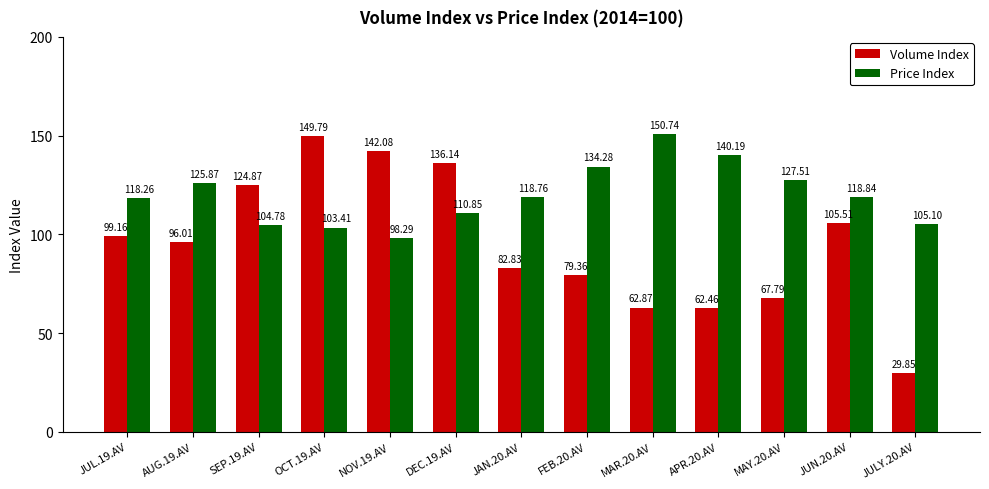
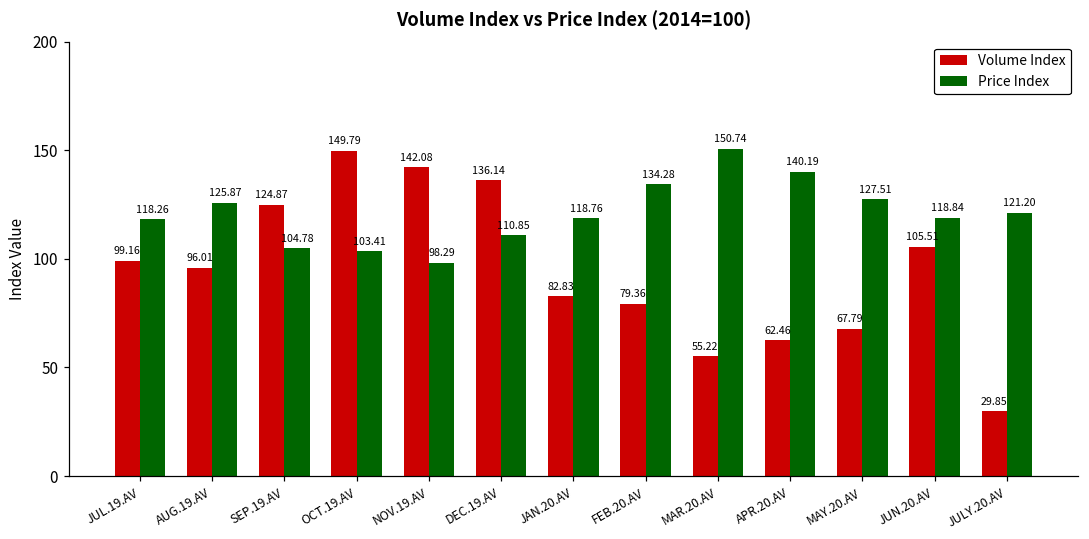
Volume Index, MAR.20.AV: 62.87 -> 55.22
Price Index, JULY.20.AV: 105.10 -> 121.20
